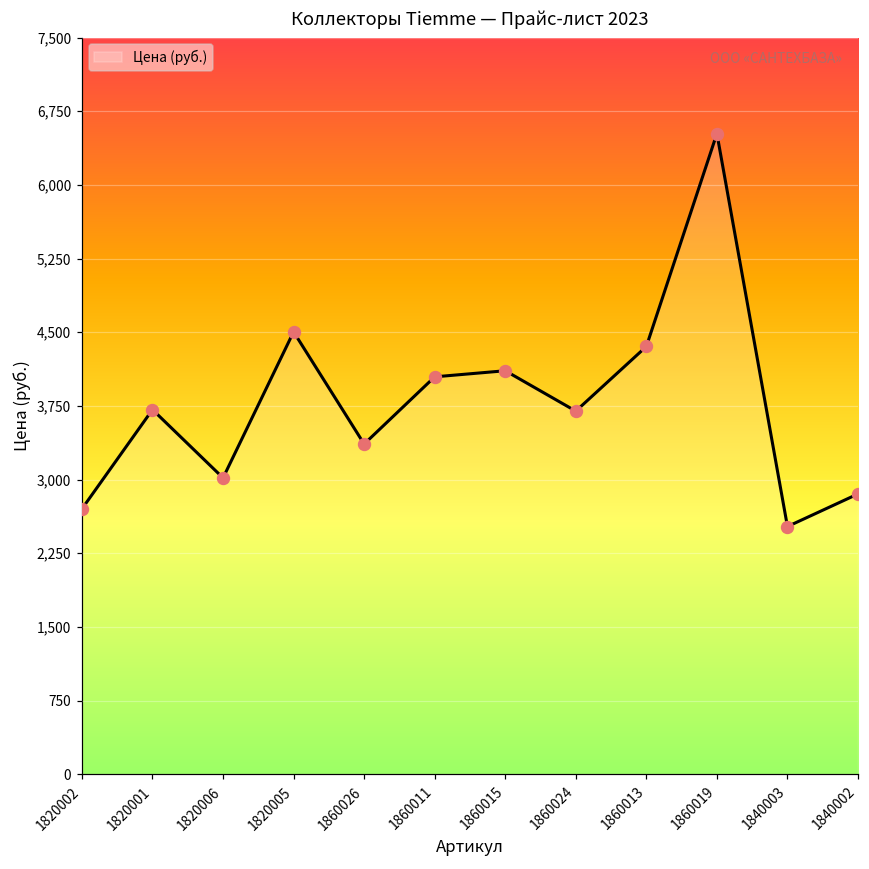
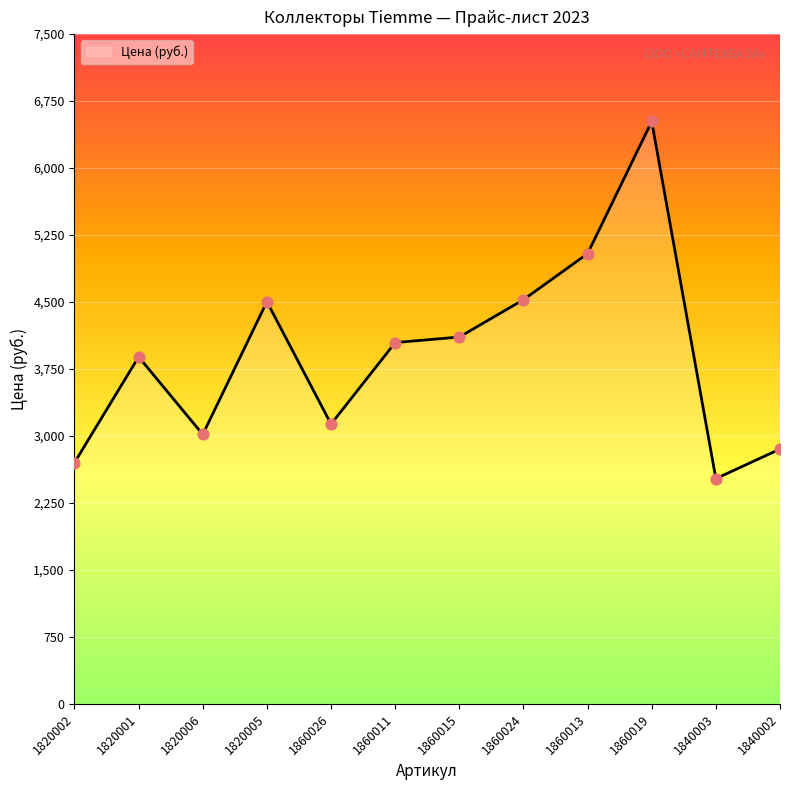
1820001: 3,700 -> 3,900
1860026: 3,400 -> 3,100
1860024: 3,700 -> 4,500
1860013: 4,400 -> 5,000
